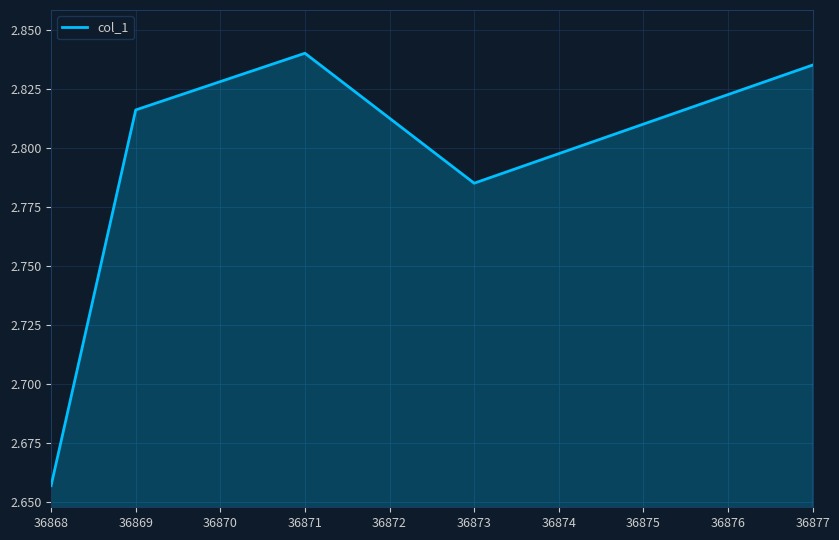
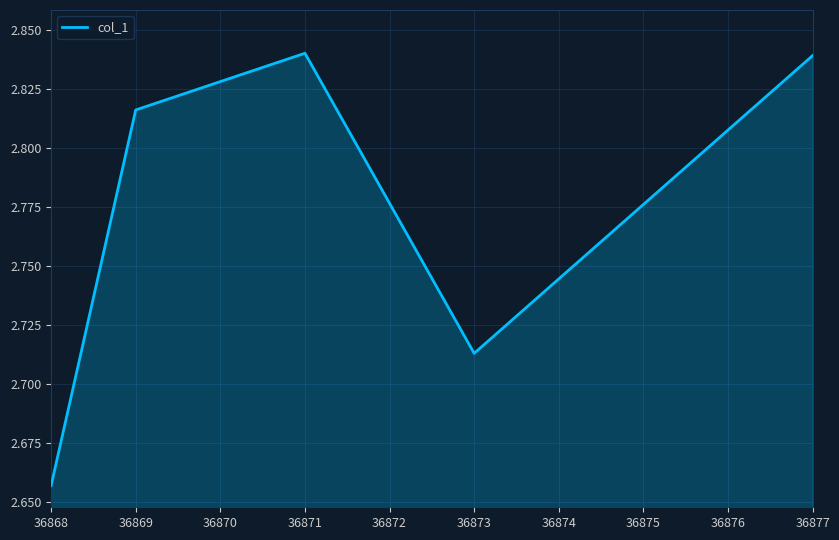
36873: 2.785 -> 2.713
36877: 2.835 -> 2.839
